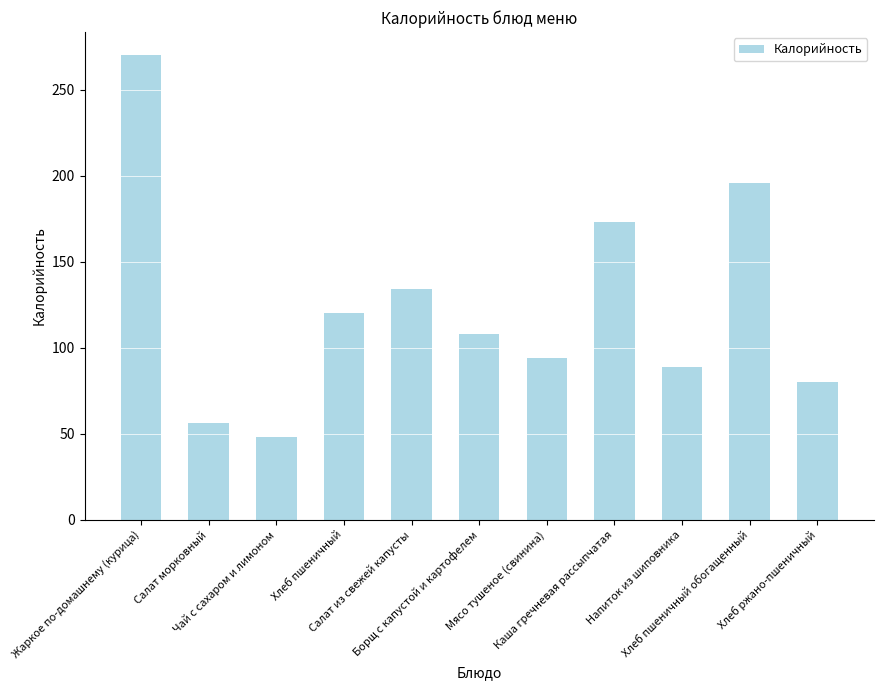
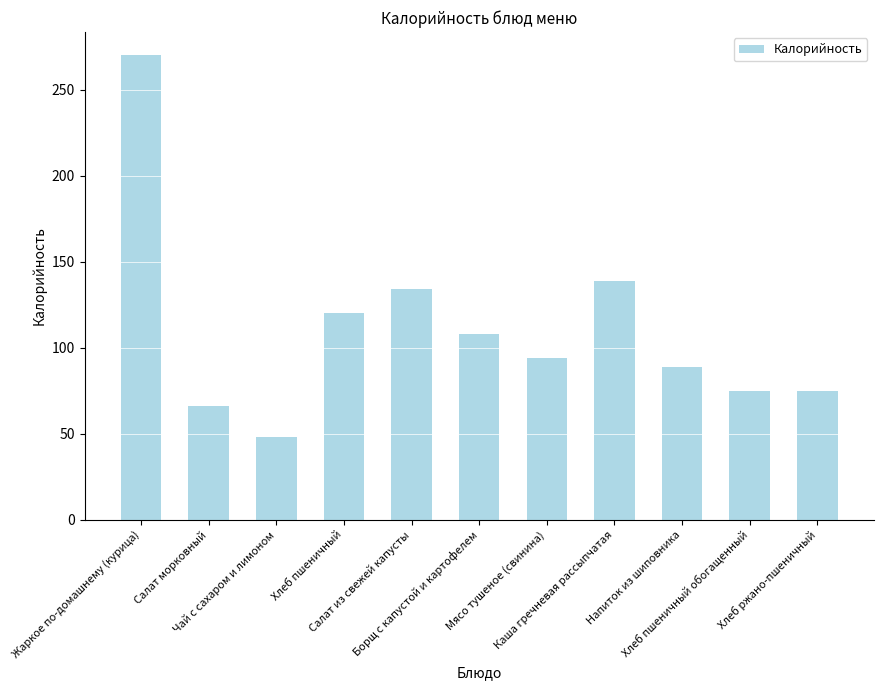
Салат морковный: 56 -> 66
Каша гречневая рассыпчатая: 173 -> 139
Хлеб пшеничный обогащенный: 196 -> 75
Хлеб ржано-пшеничный: 80 -> 75
